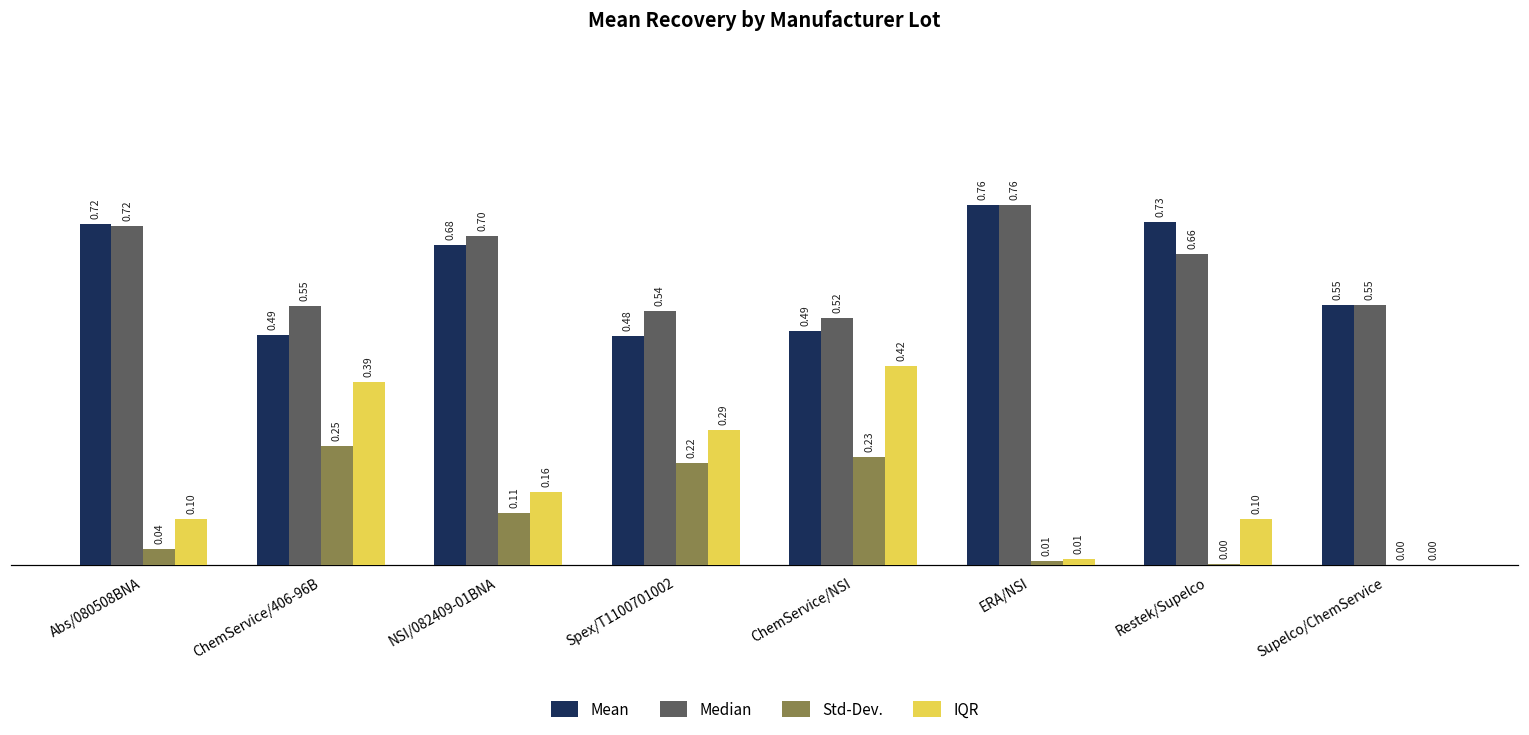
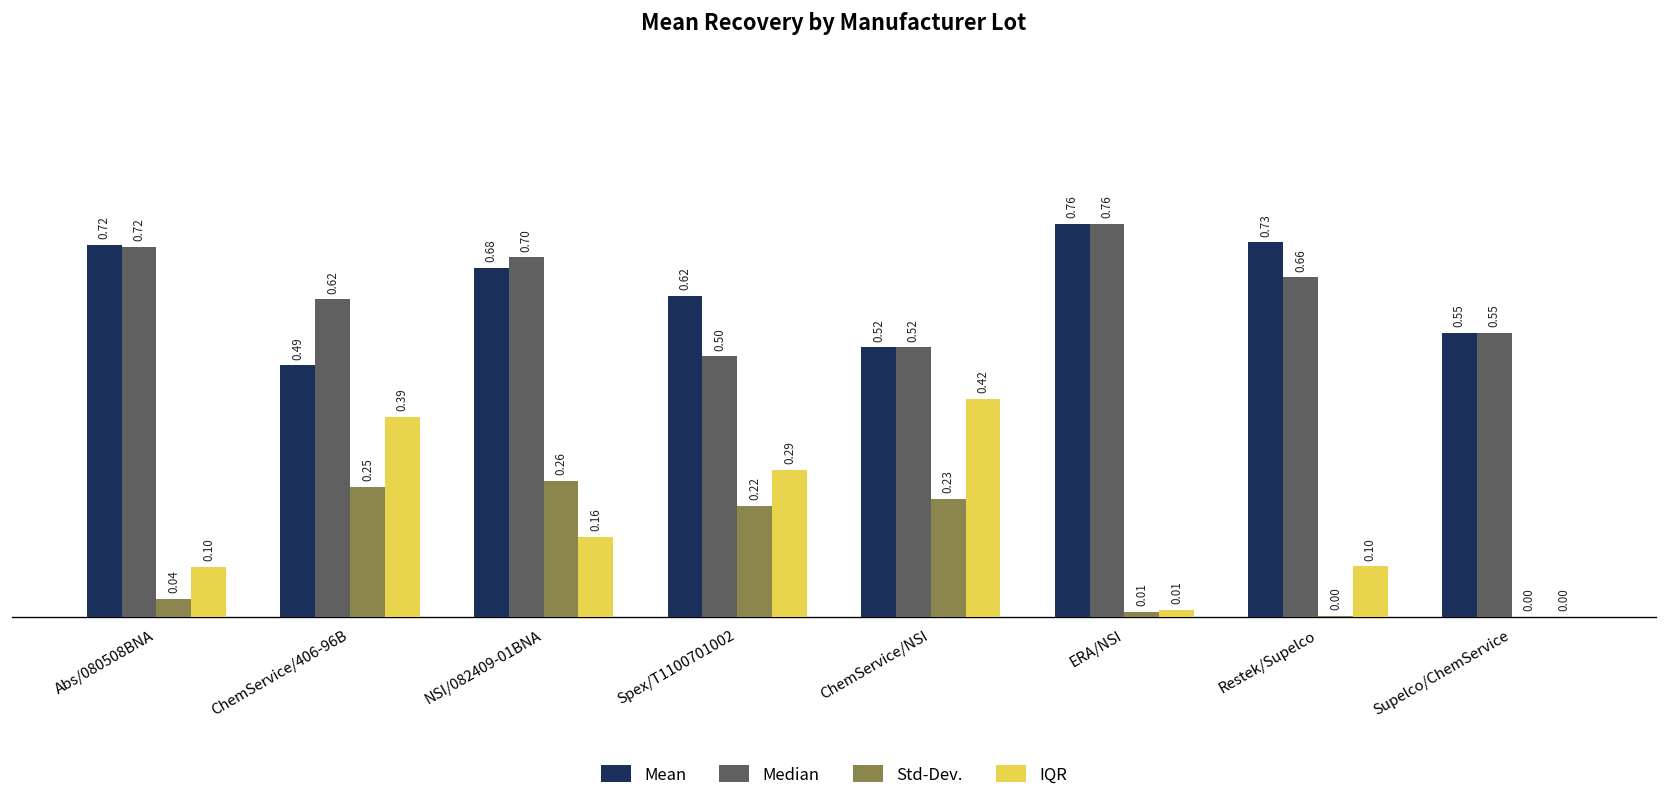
Median, ChemService/406-96B: 0.55 -> 0.62
Std-Dev., NSI/082409-01BNA: 0.11 -> 0.26
Mean, Spex/T1100701002: 0.48 -> 0.62
Median, Spex/T1100701002: 0.54 -> 0.50
Mean, ChemService/NSI: 0.49 -> 0.52
